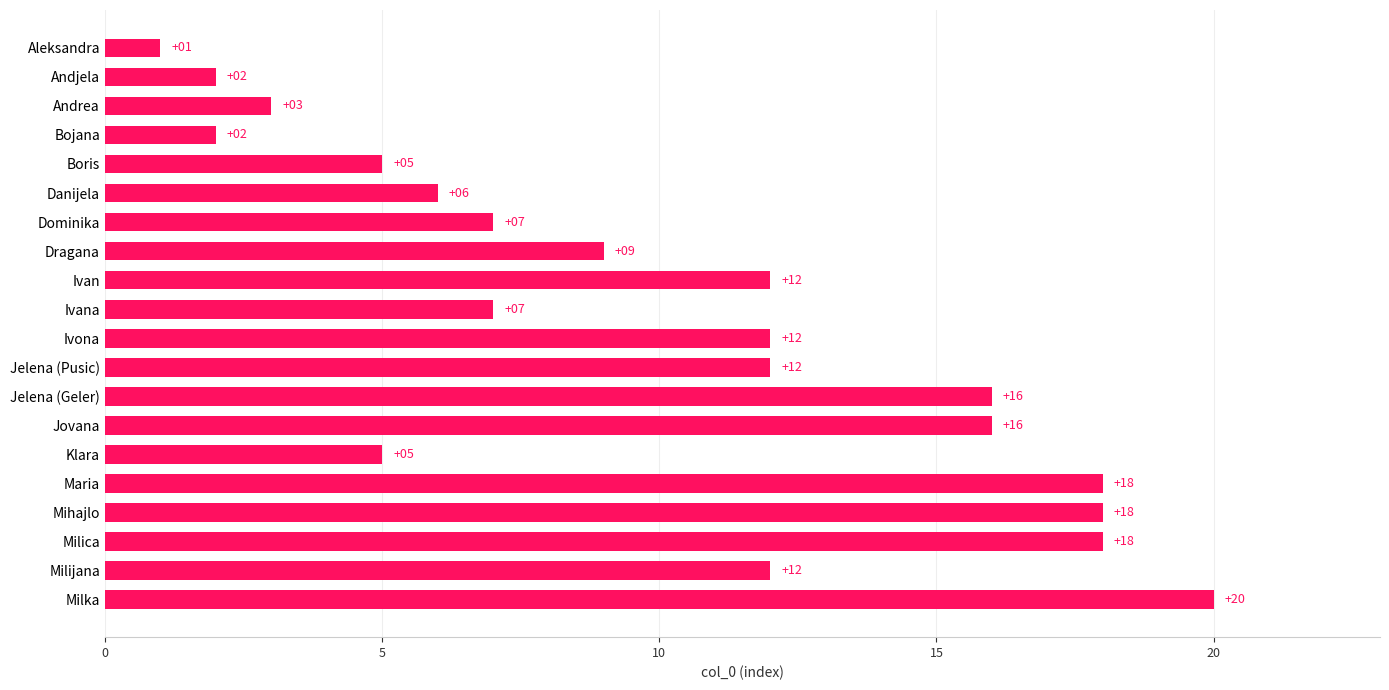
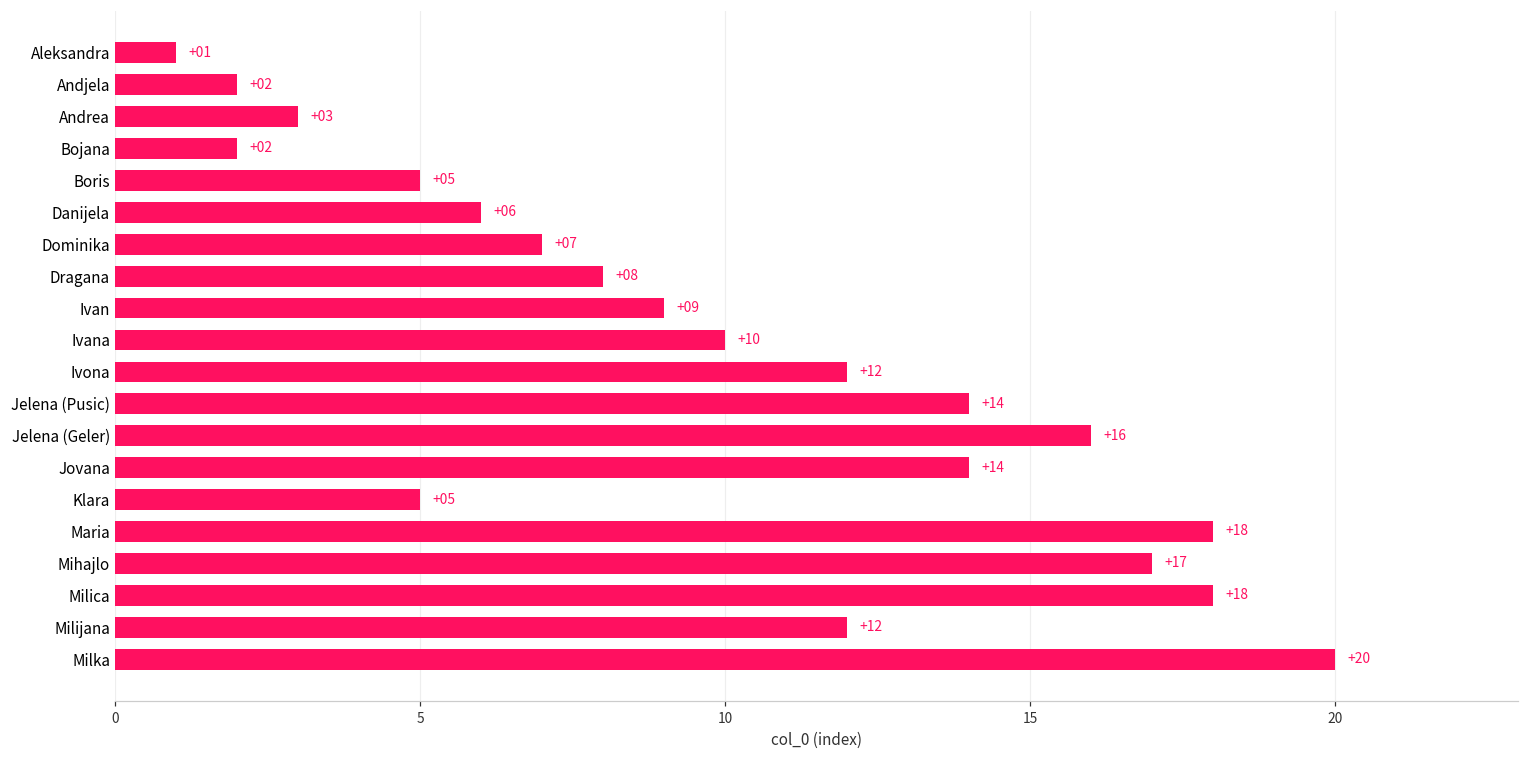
Dragana: +09 -> +08
Ivan: +12 -> +09
Ivana: +07 -> +10
Jelena (Pusic): +12 -> +14
Jovana: +16 -> +14
Mihajlo: +18 -> +17
